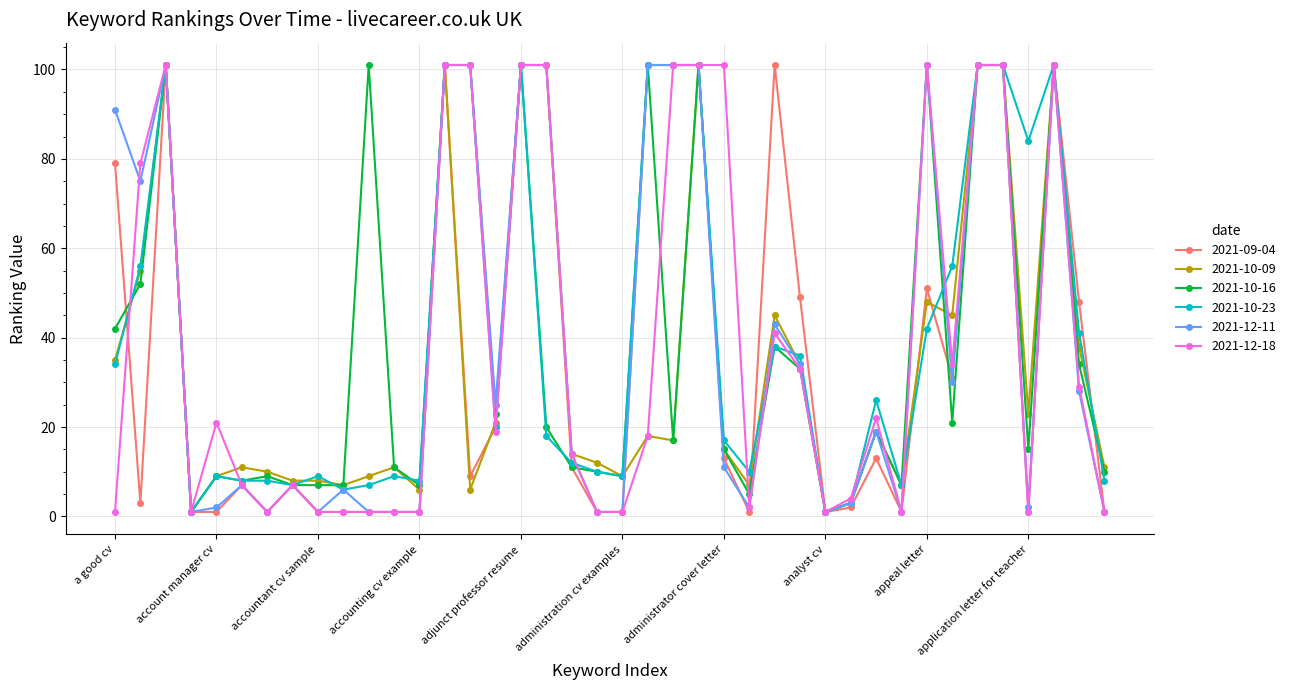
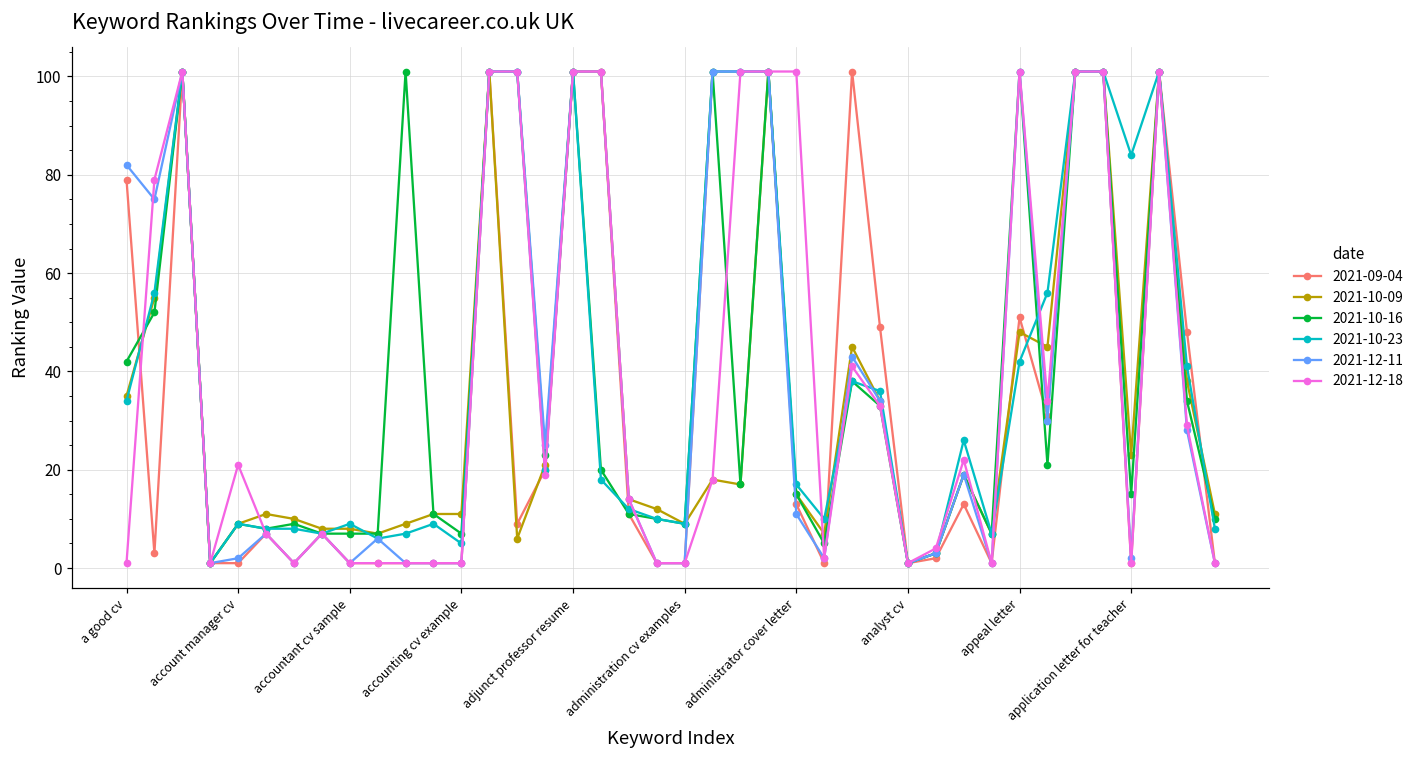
2021-12-11, a good cv: 91 -> 82
2021-10-09, accounting cv example: 6 -> 11
2021-10-23, accounting cv example: 8 -> 5
